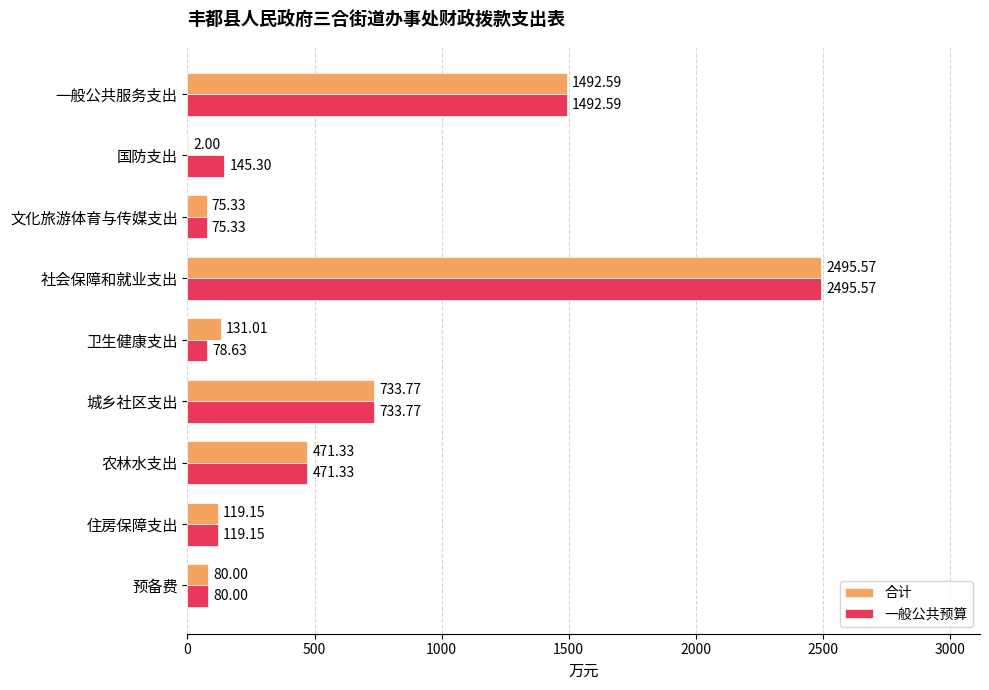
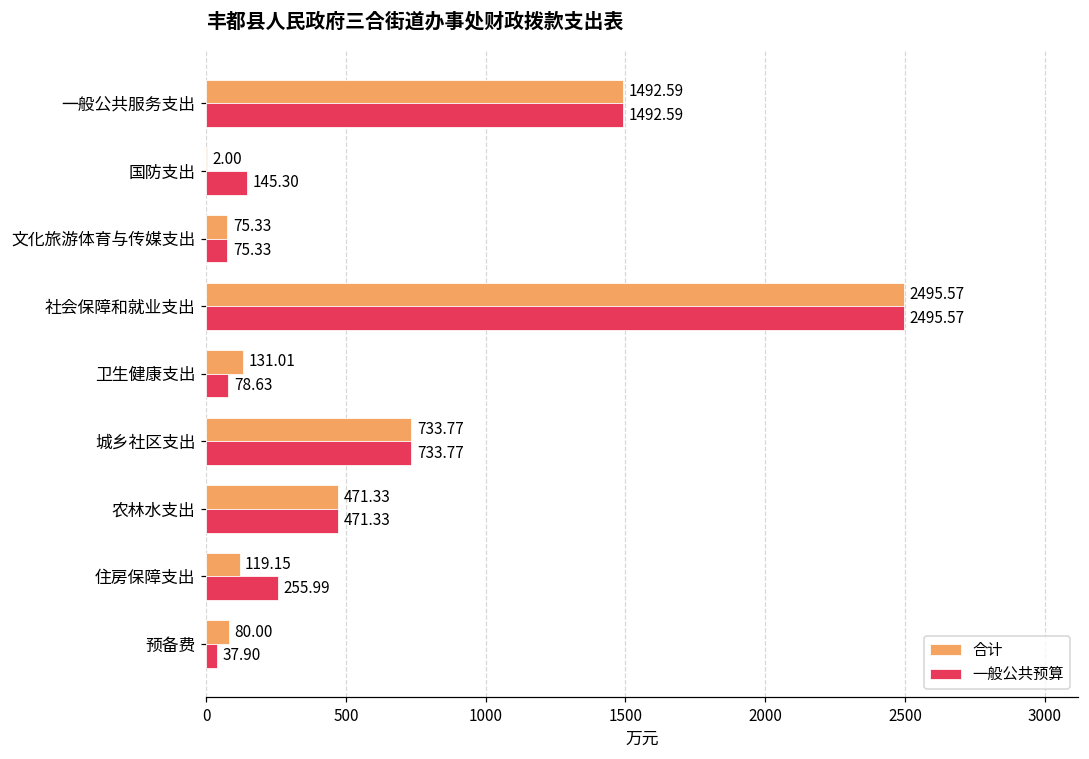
一般公共预算, 住房保障支出: 119.15 -> 255.99
一般公共预算, 预备费: 80.00 -> 37.90
